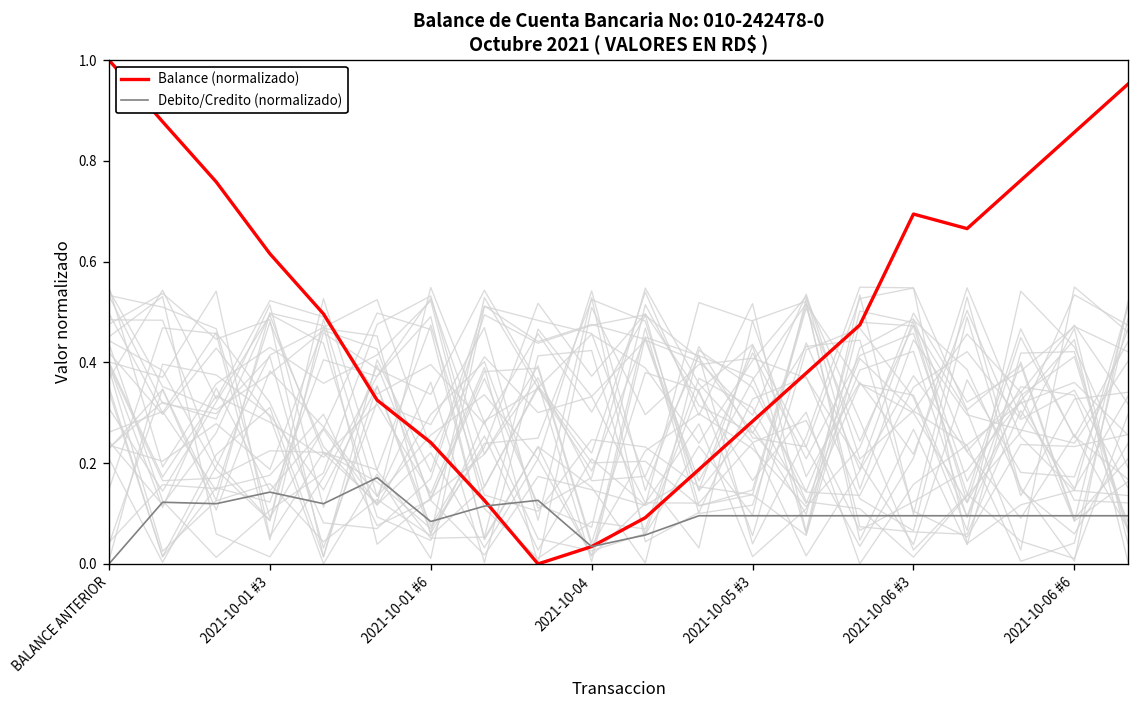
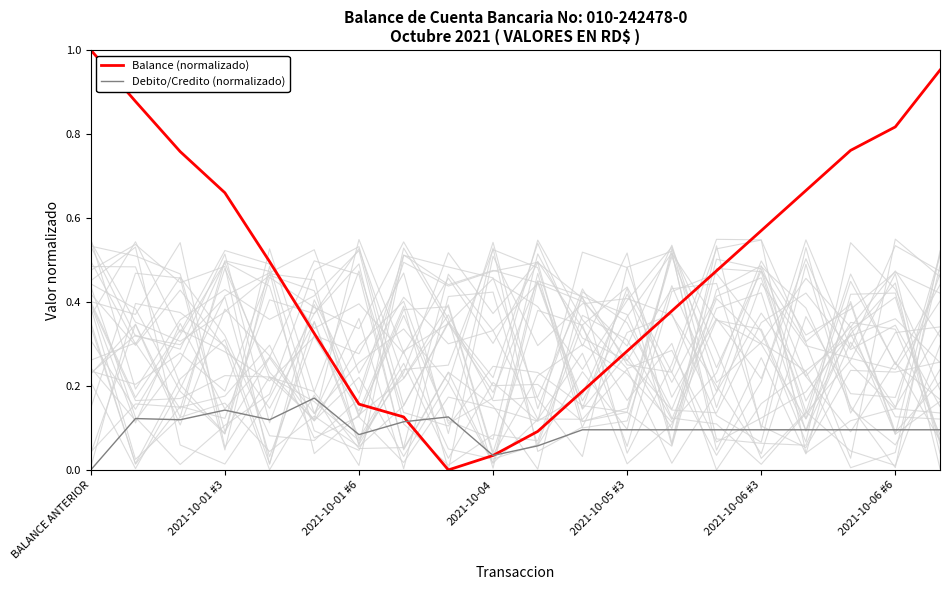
Balance (normalizado), 2021-10-01 #3: 0.62 -> 0.66
Balance (normalizado), 2021-10-01 #6: 0.24 -> 0.16
Balance (normalizado), 2021-10-06 #3: 0.69 -> 0.57
Balance (normalizado), 2021-10-06 #6: 0.86 -> 0.82
